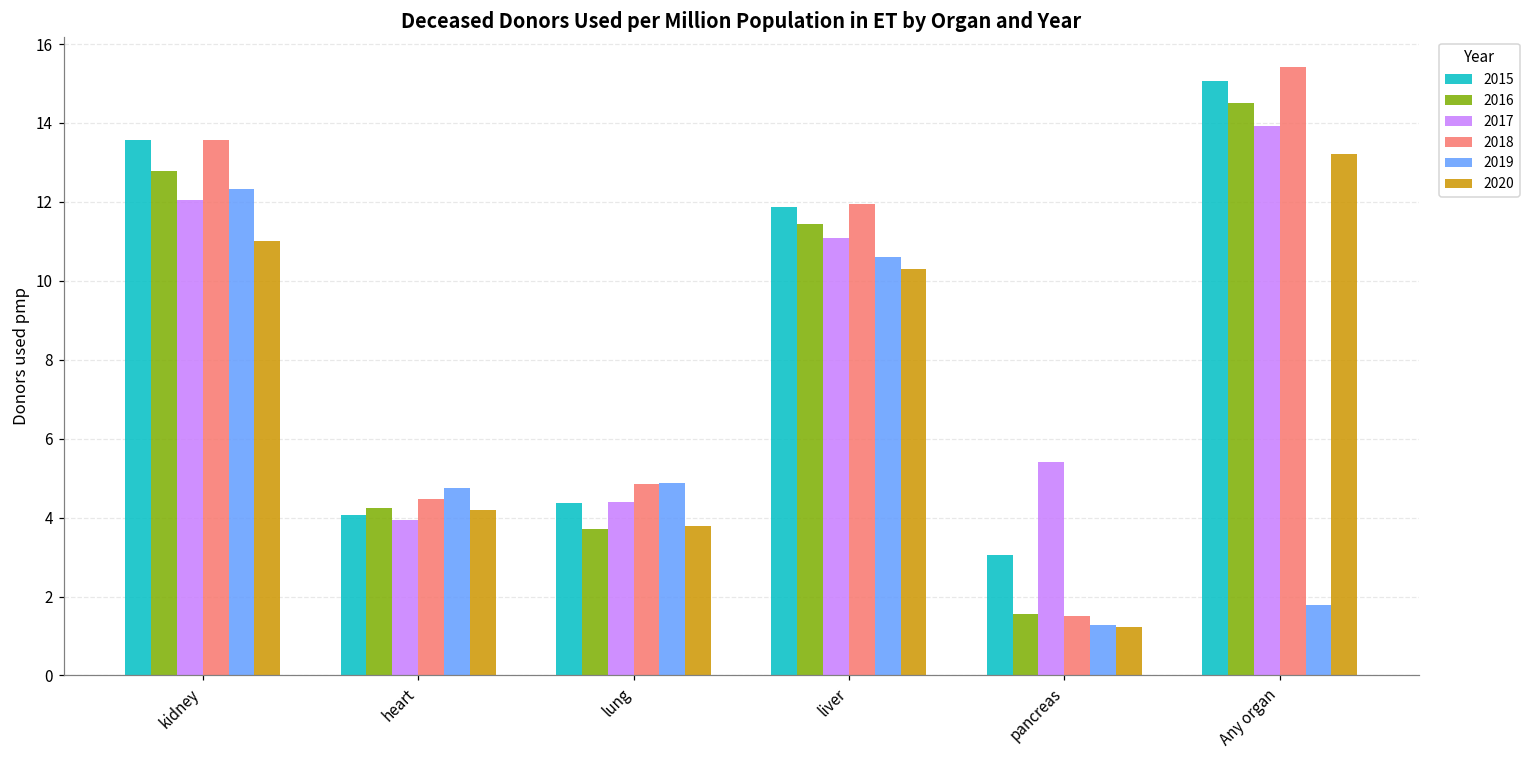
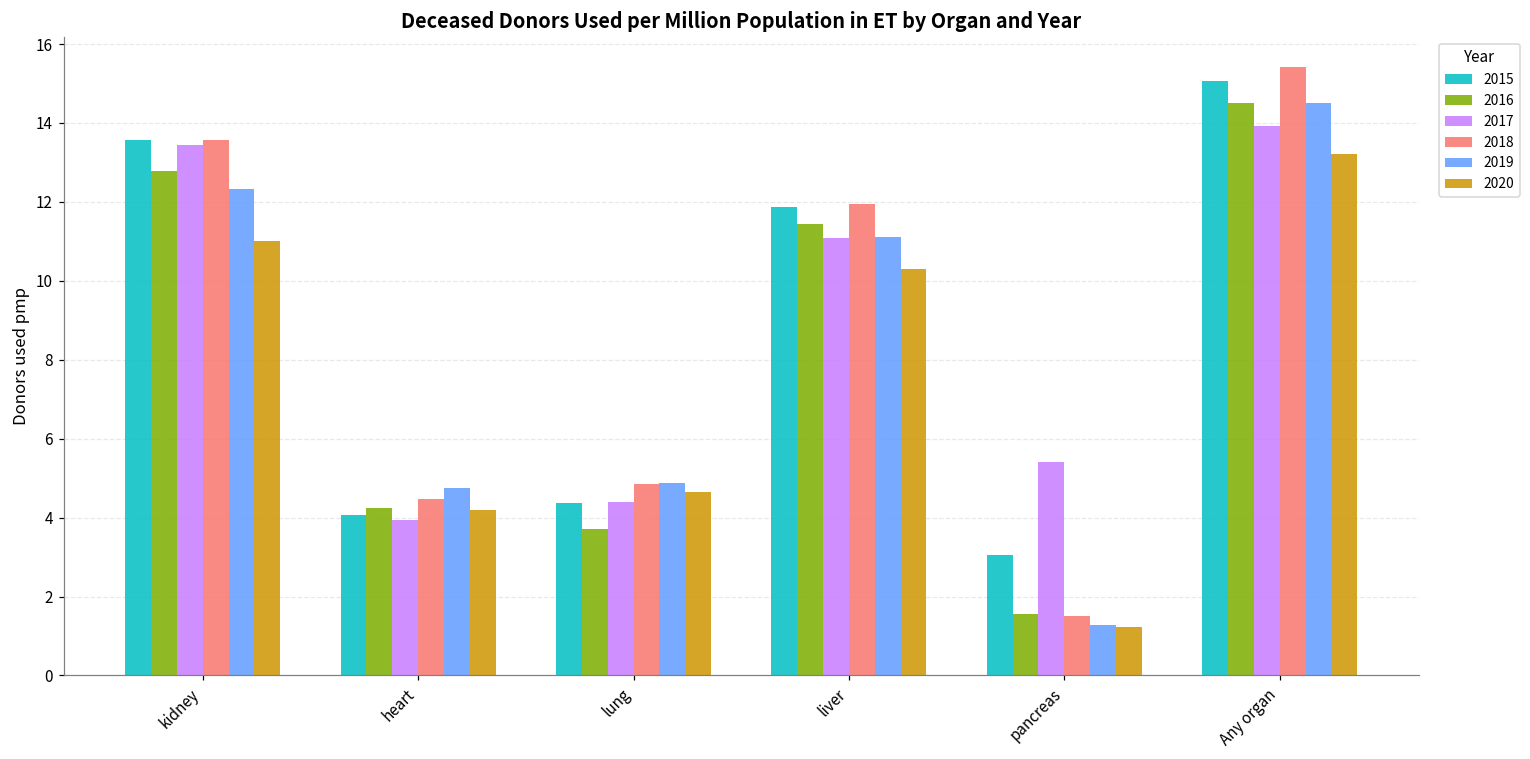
2017, kidney: 12.1 -> 13.4
2020, lung: 3.8 -> 4.6
2019, liver: 10.6 -> 11.1
2019, Any organ: 1.8 -> 14.5
